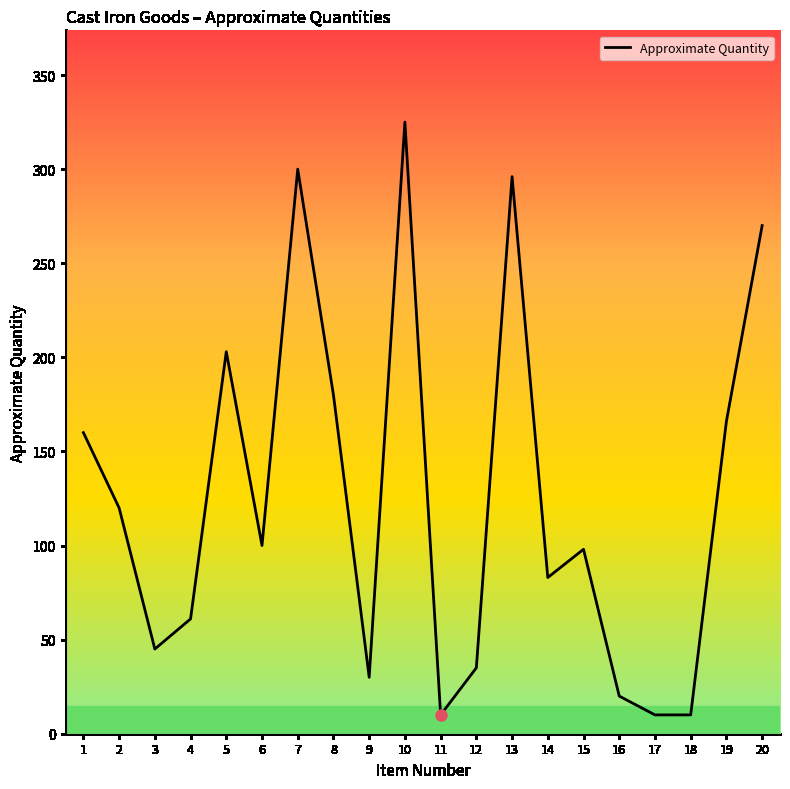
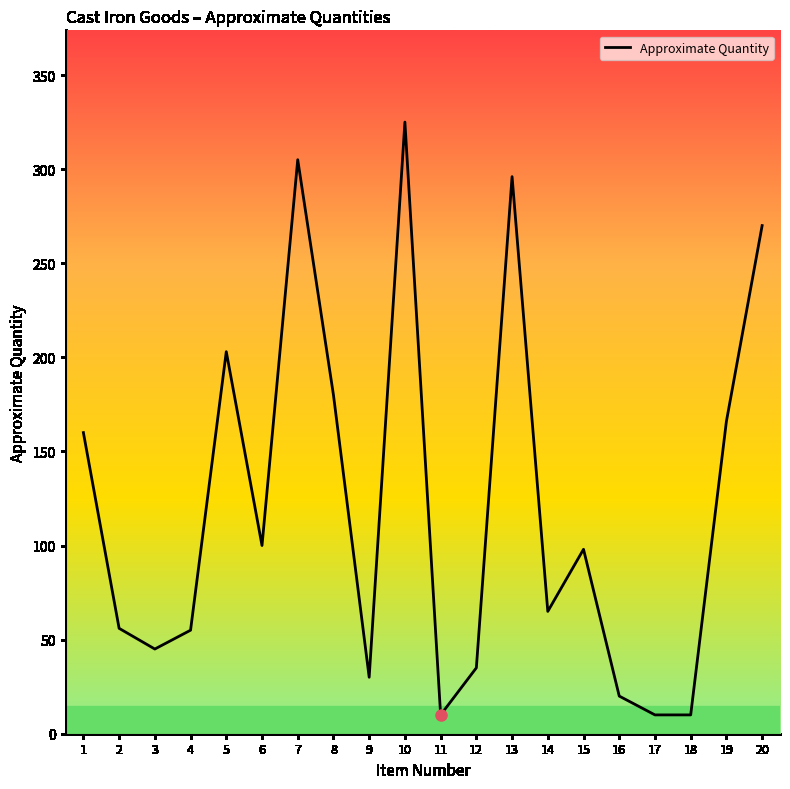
Approximate Quantity, 2: 120 -> 56
Approximate Quantity, 4: 61 -> 55
Approximate Quantity, 7: 300 -> 305
Approximate Quantity, 14: 83 -> 65
